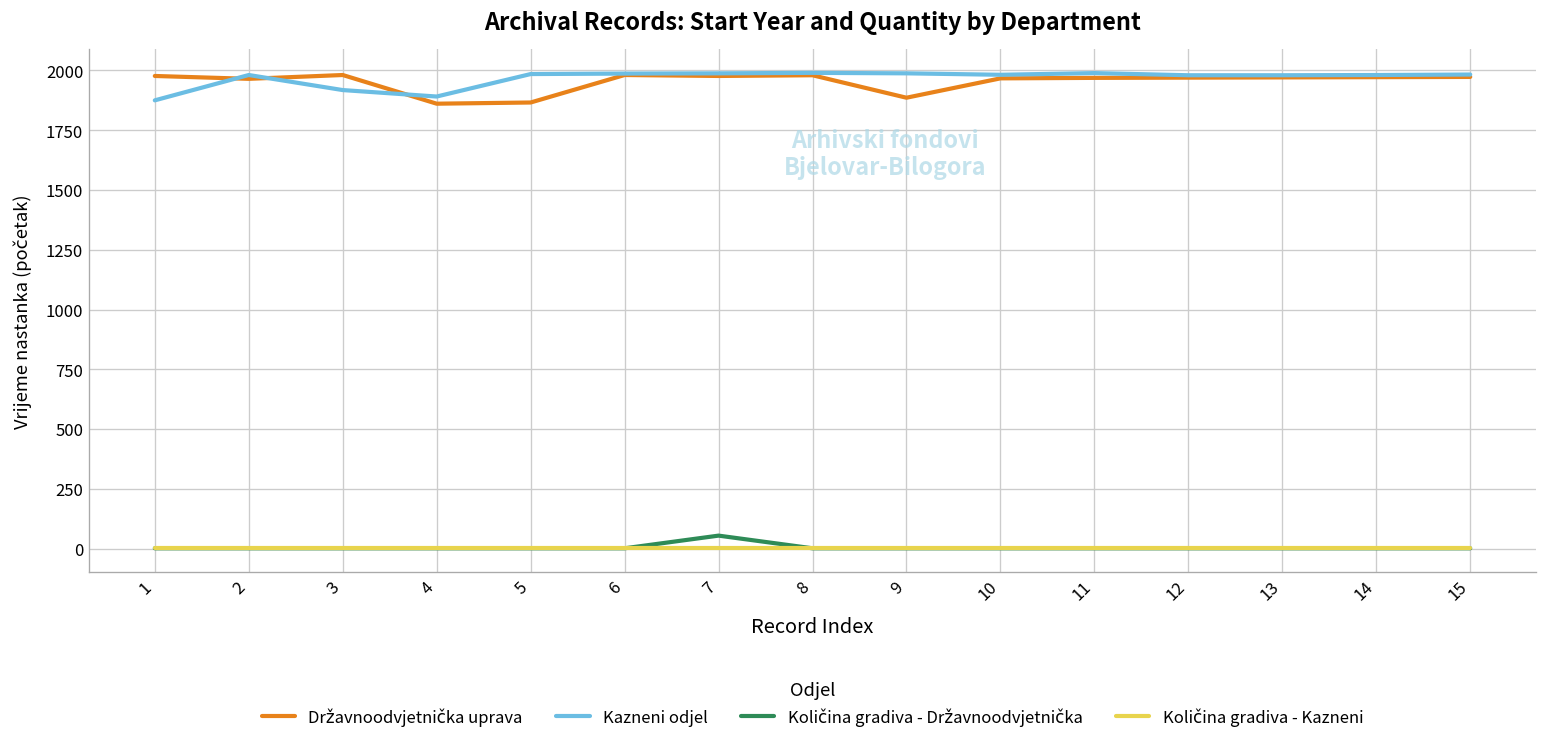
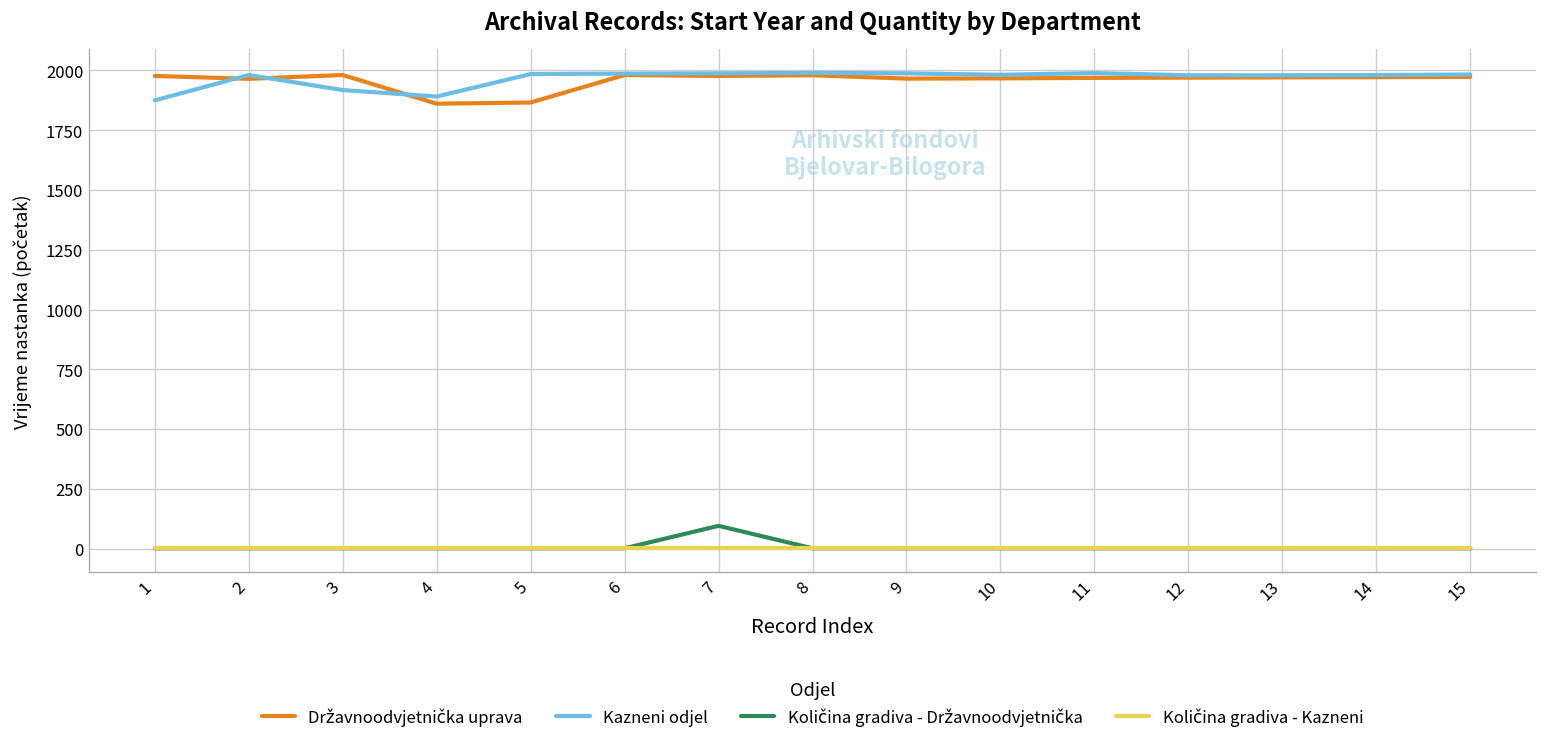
Količina gradiva - Državnoodvjetnička, 7: 50 -> 100
Državnoodvjetnička uprava, 9: 1890 -> 1970
